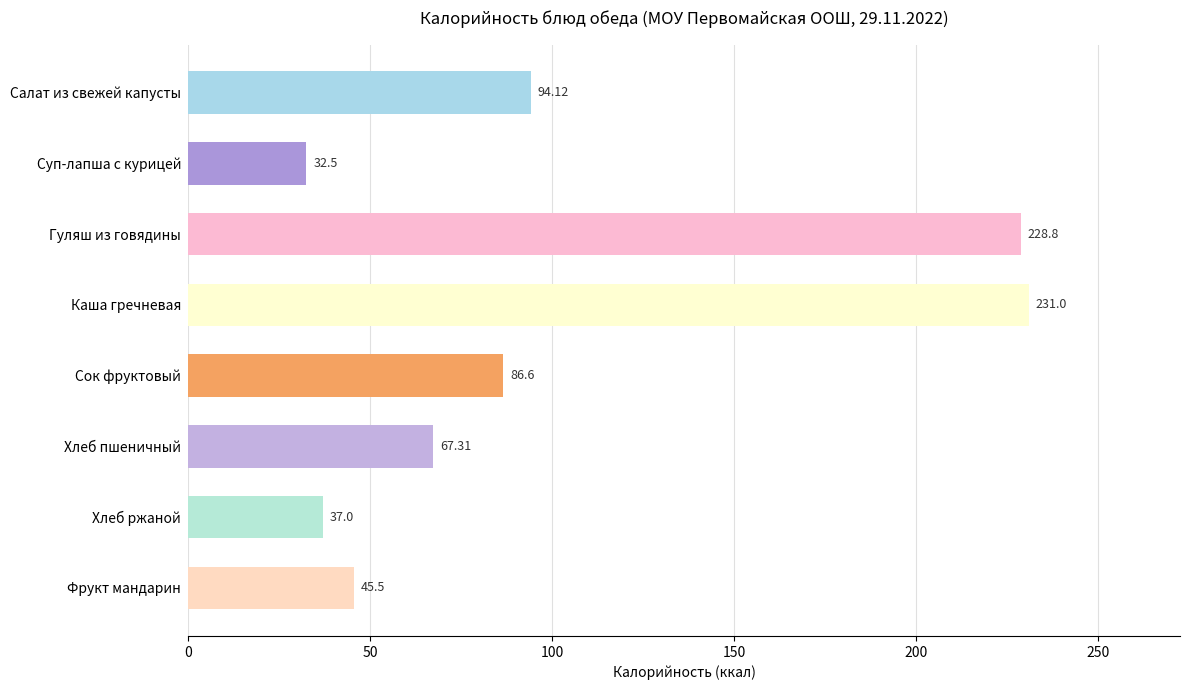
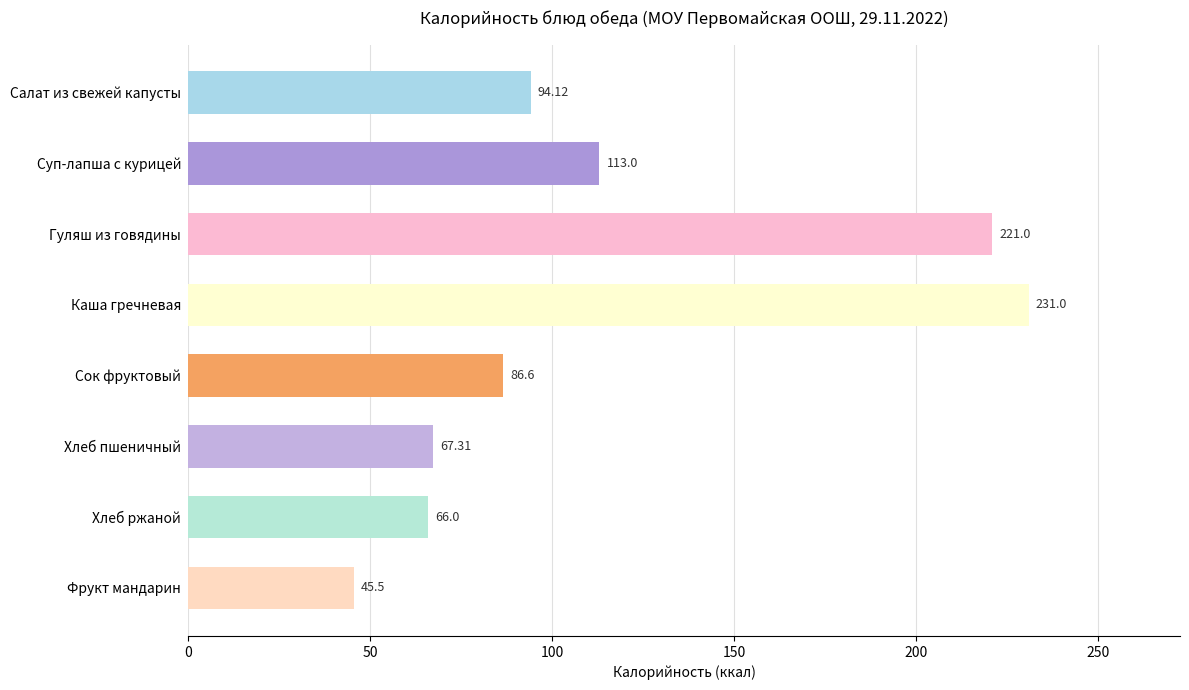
Суп-лапша с курицей: 32.5 -> 113.0
Гуляш из говядины: 228.8 -> 221.0
Хлеб ржаной: 37.0 -> 66.0
